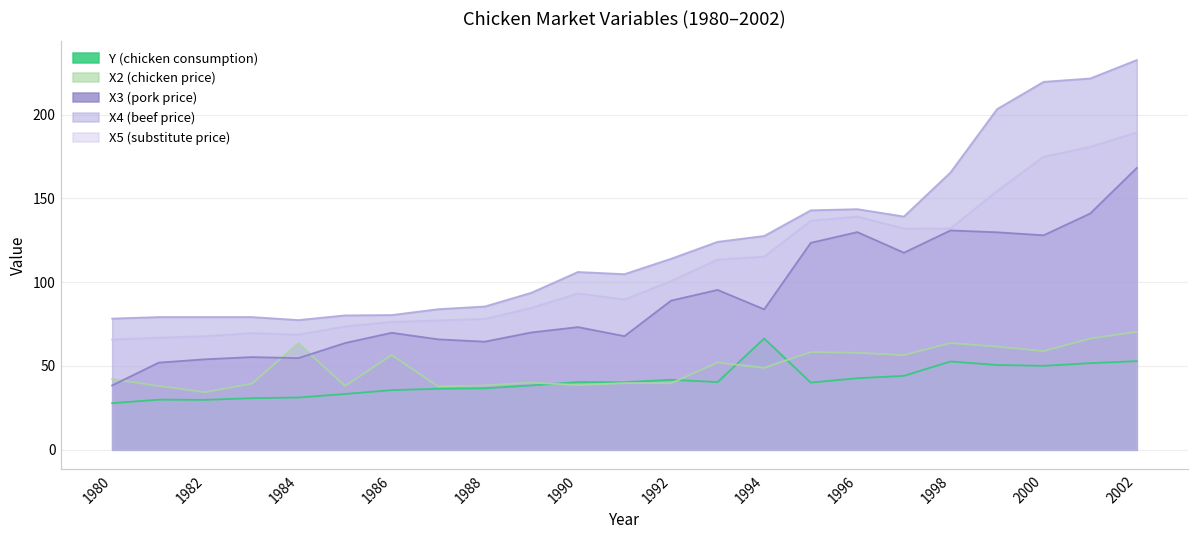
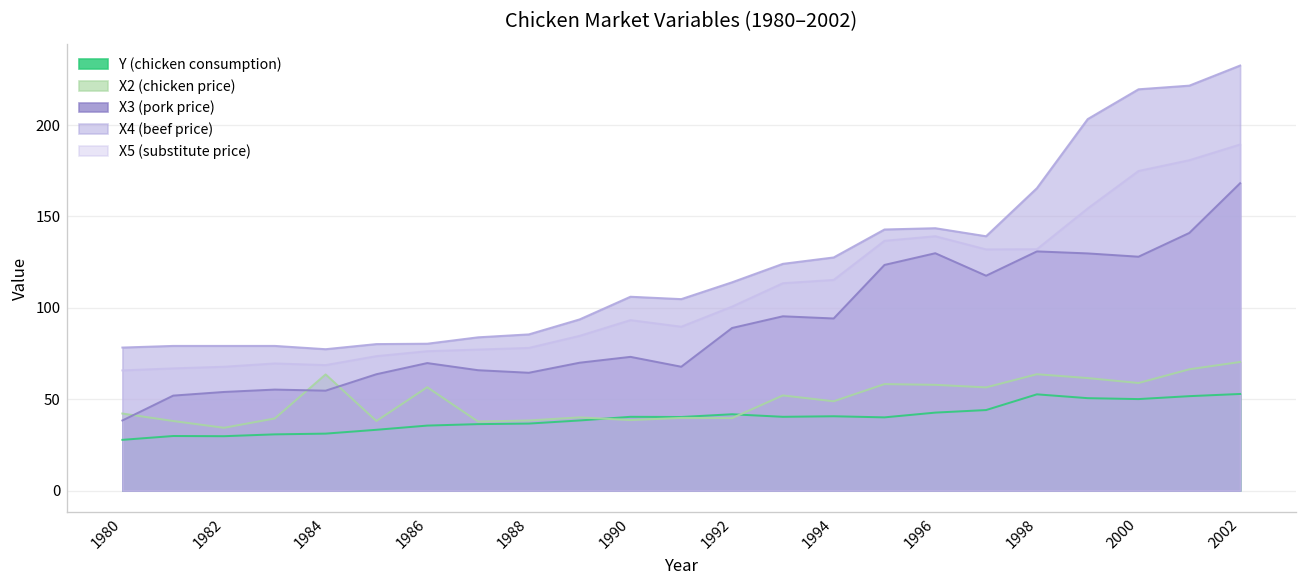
Y (chicken consumption), 1994: 66 -> 41
X3 (pork price), 1994: 84 -> 94
